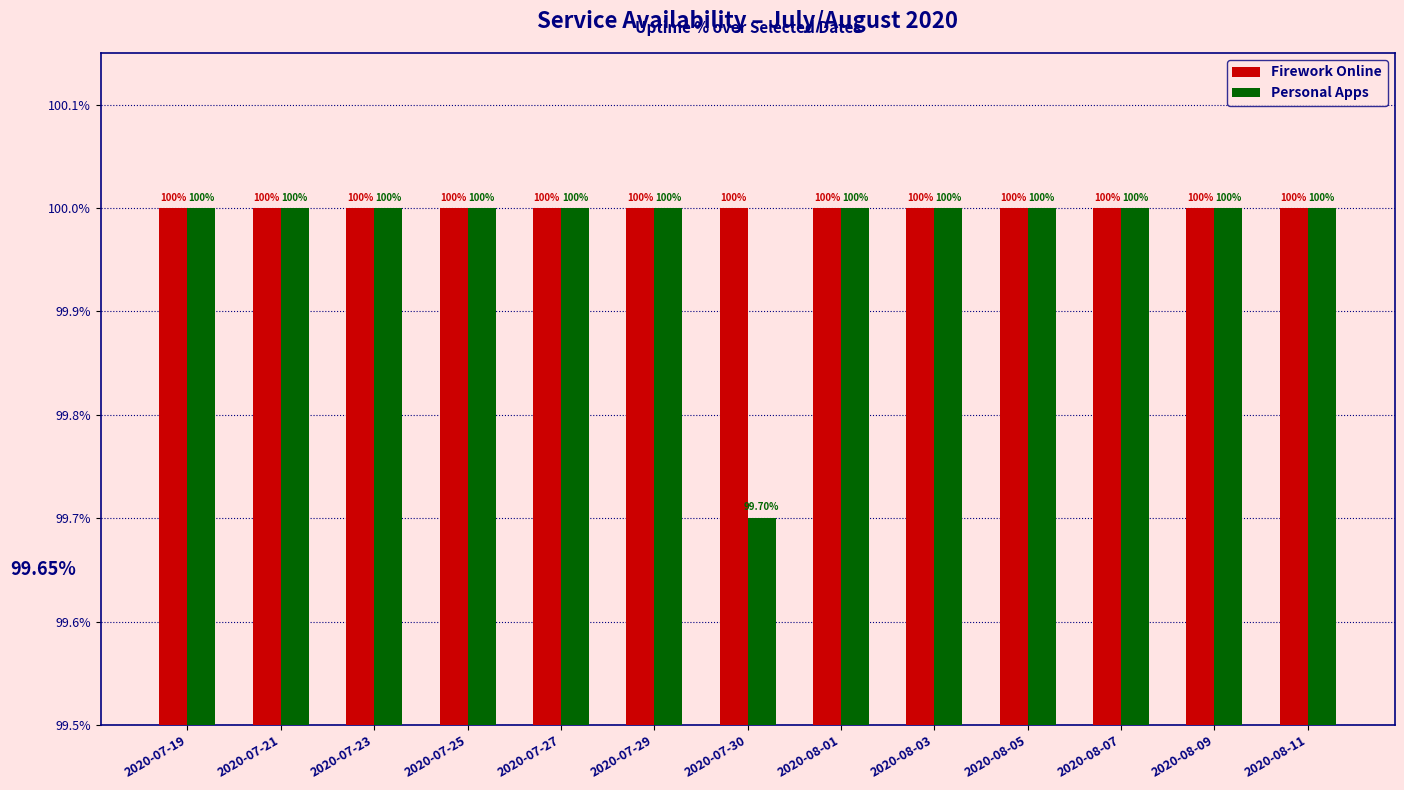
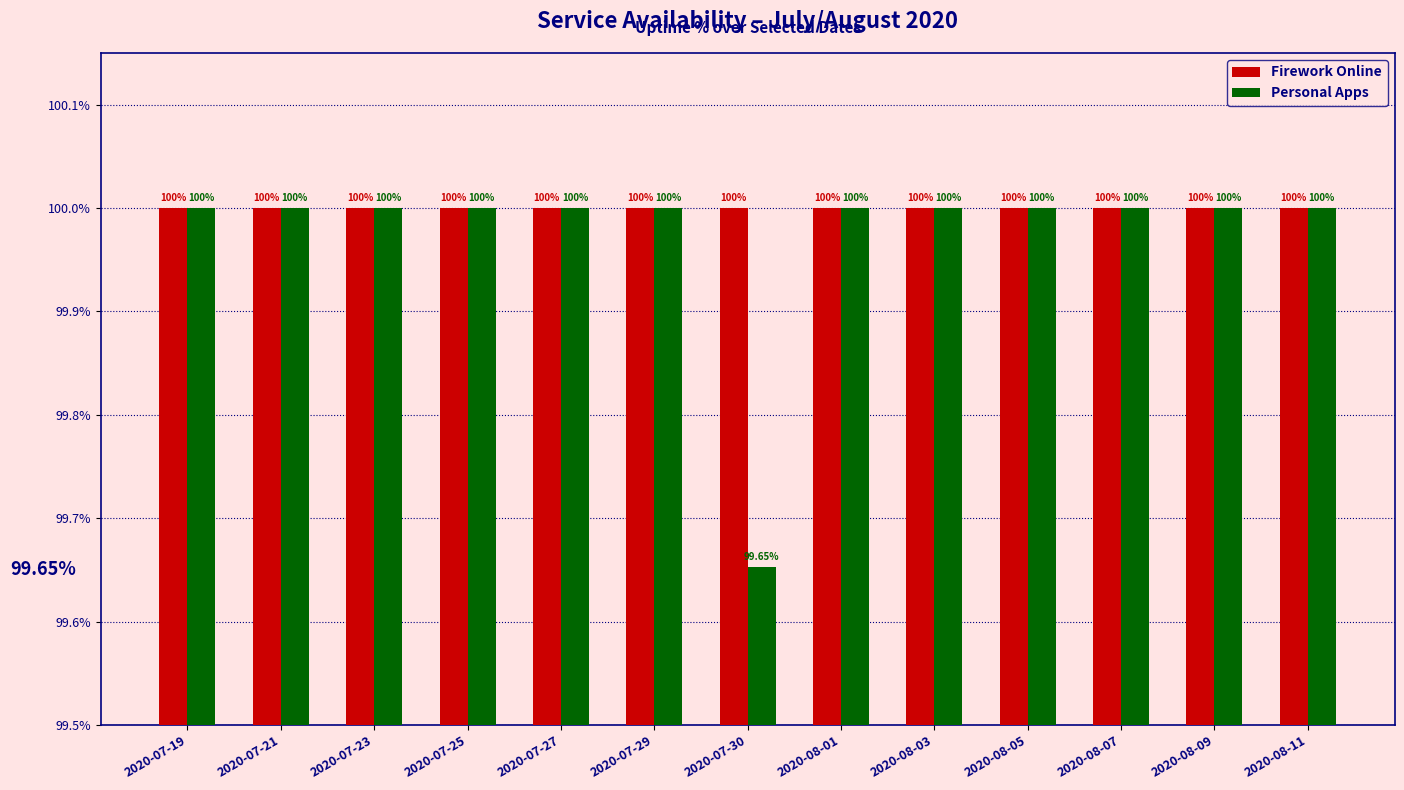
Personal Apps, 2020-07-30: 99.70% -> 99.65%
